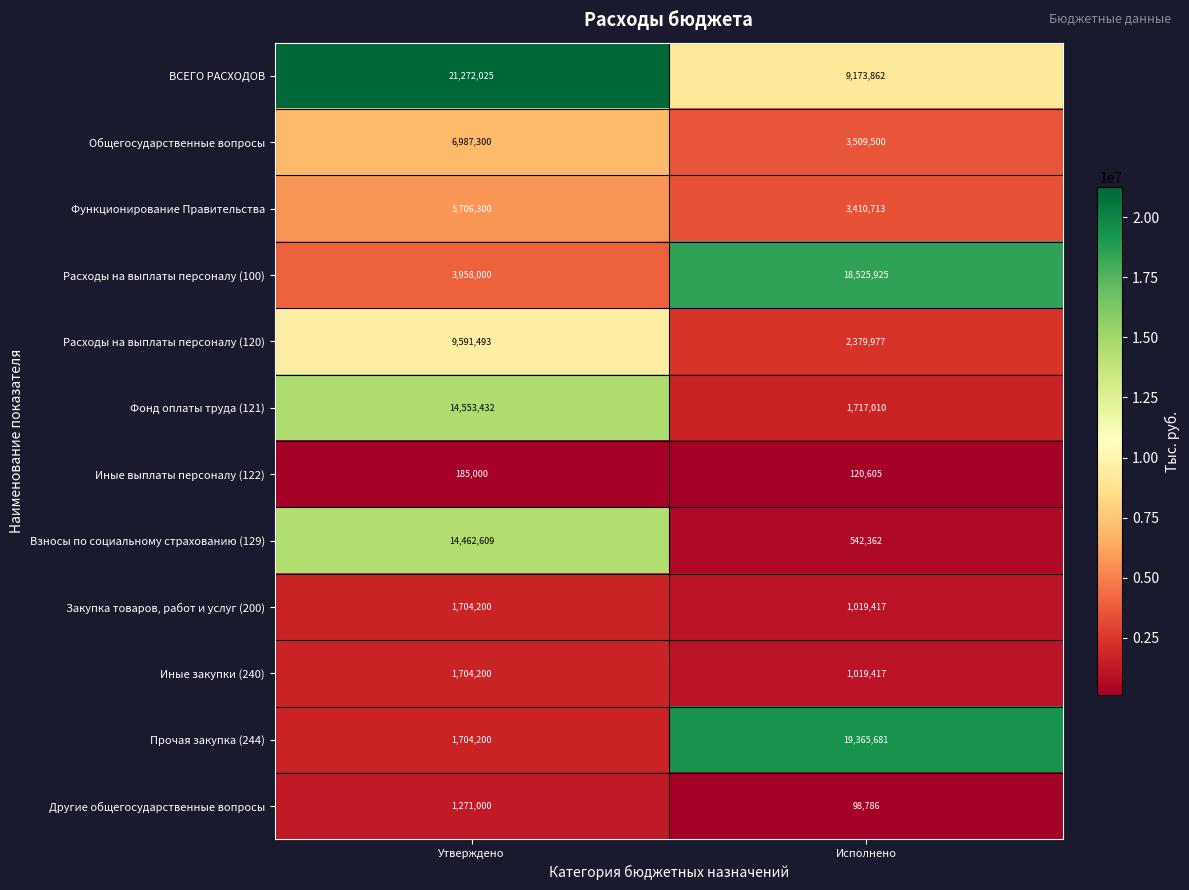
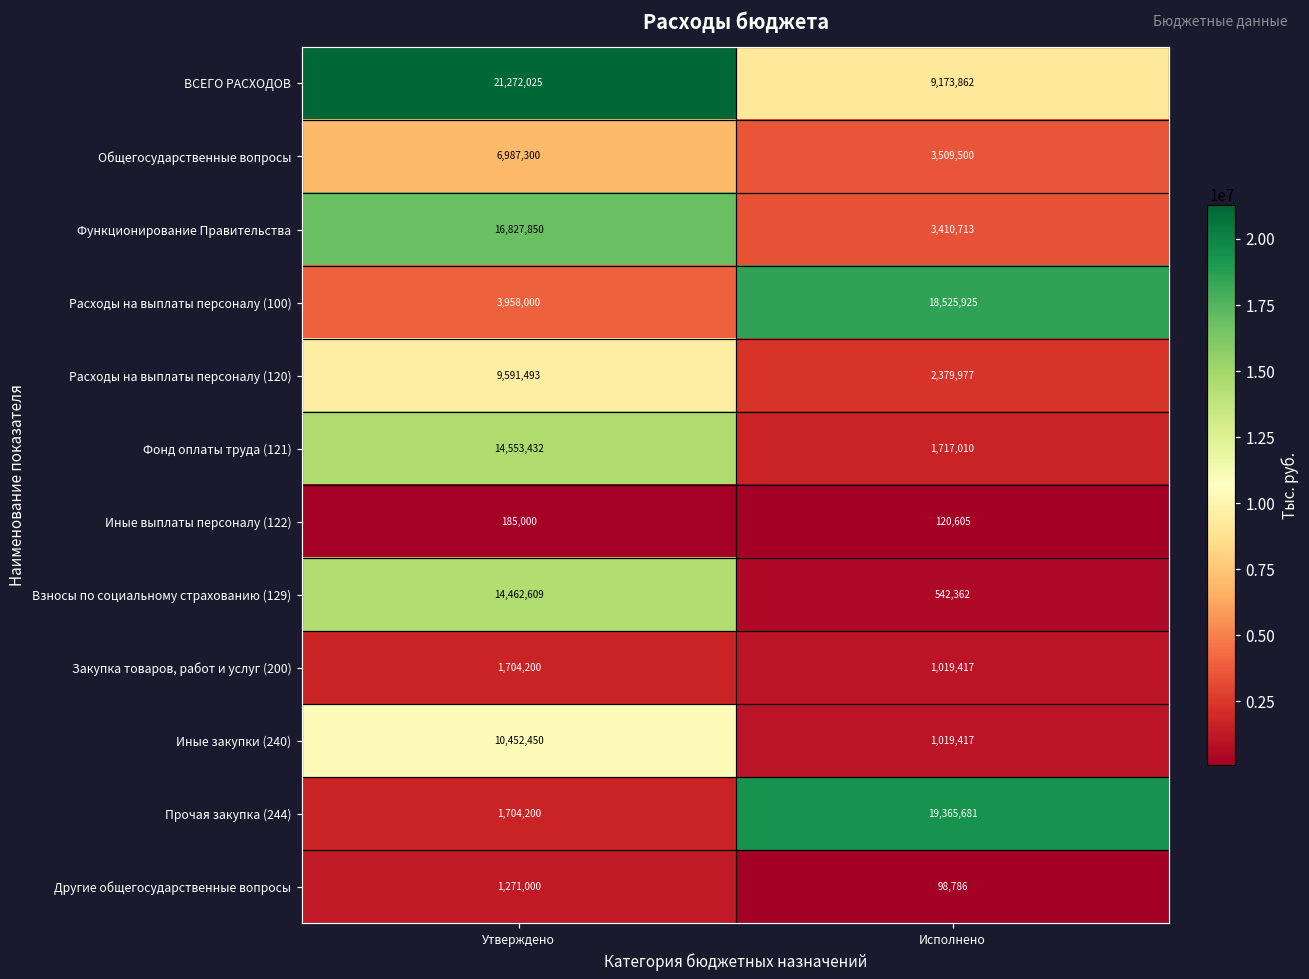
Функционирование Правительства, Утверждено: 5,706,300 -> 16,827,850
Иные закупки (240), Утверждено: 1,704,200 -> 10,452,450
